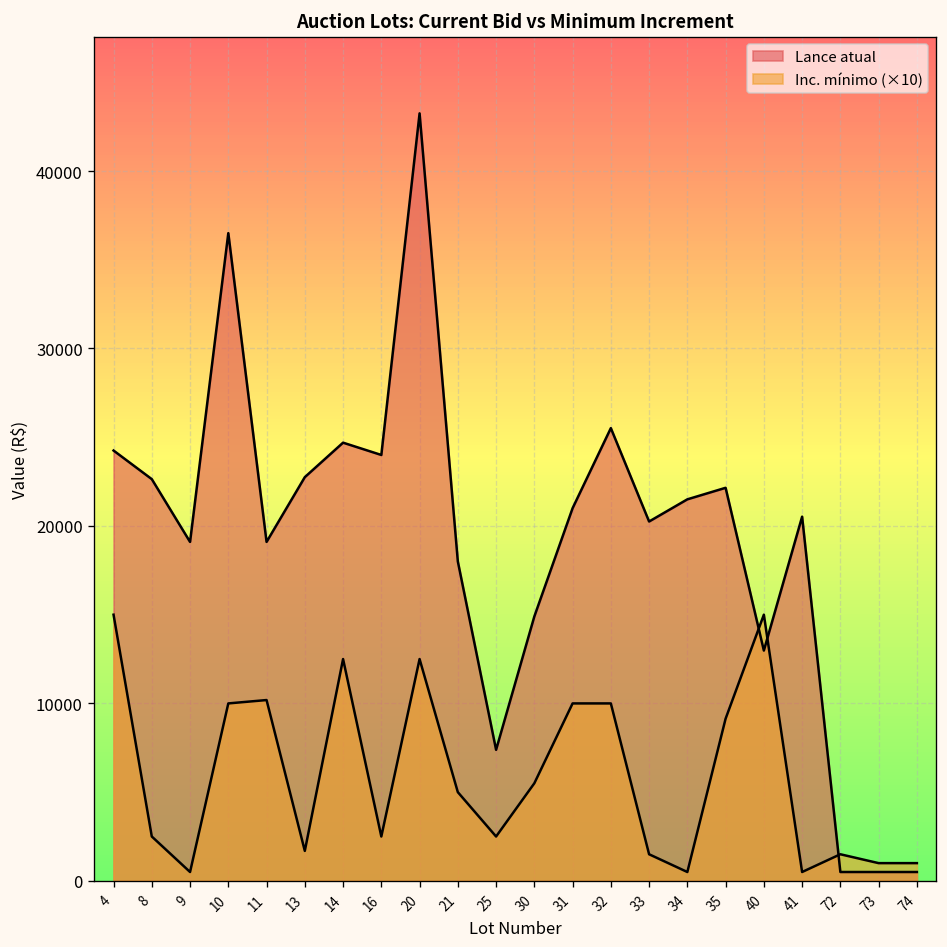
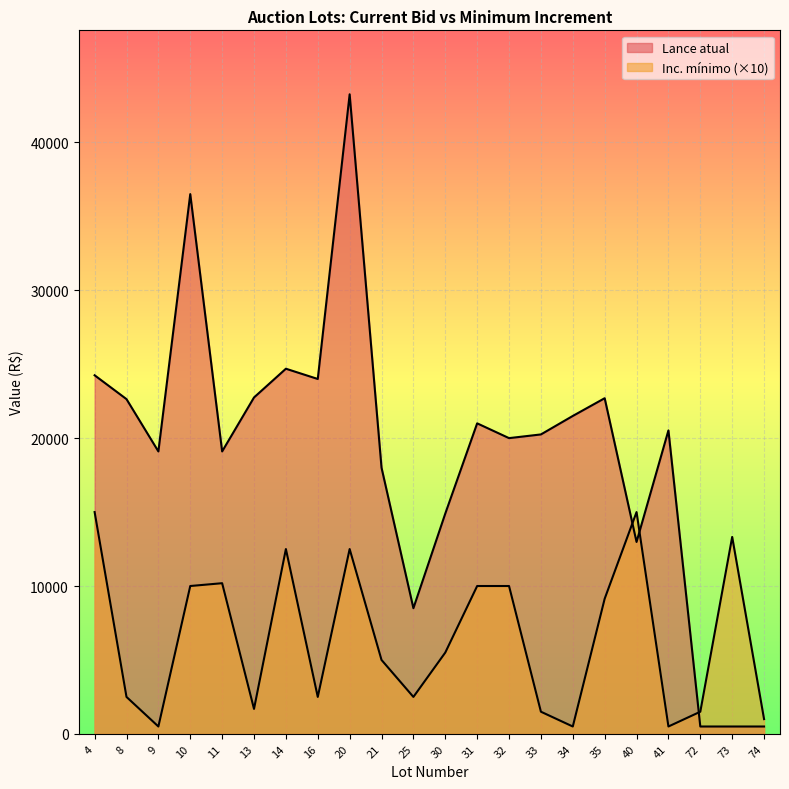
Lance atual, 25: 7400 -> 8500
Lance atual, 32: 25500 -> 20000
Lance atual, 35: 22200 -> 22700
Inc. mínimo (×10), 73: 1000 -> 13300
